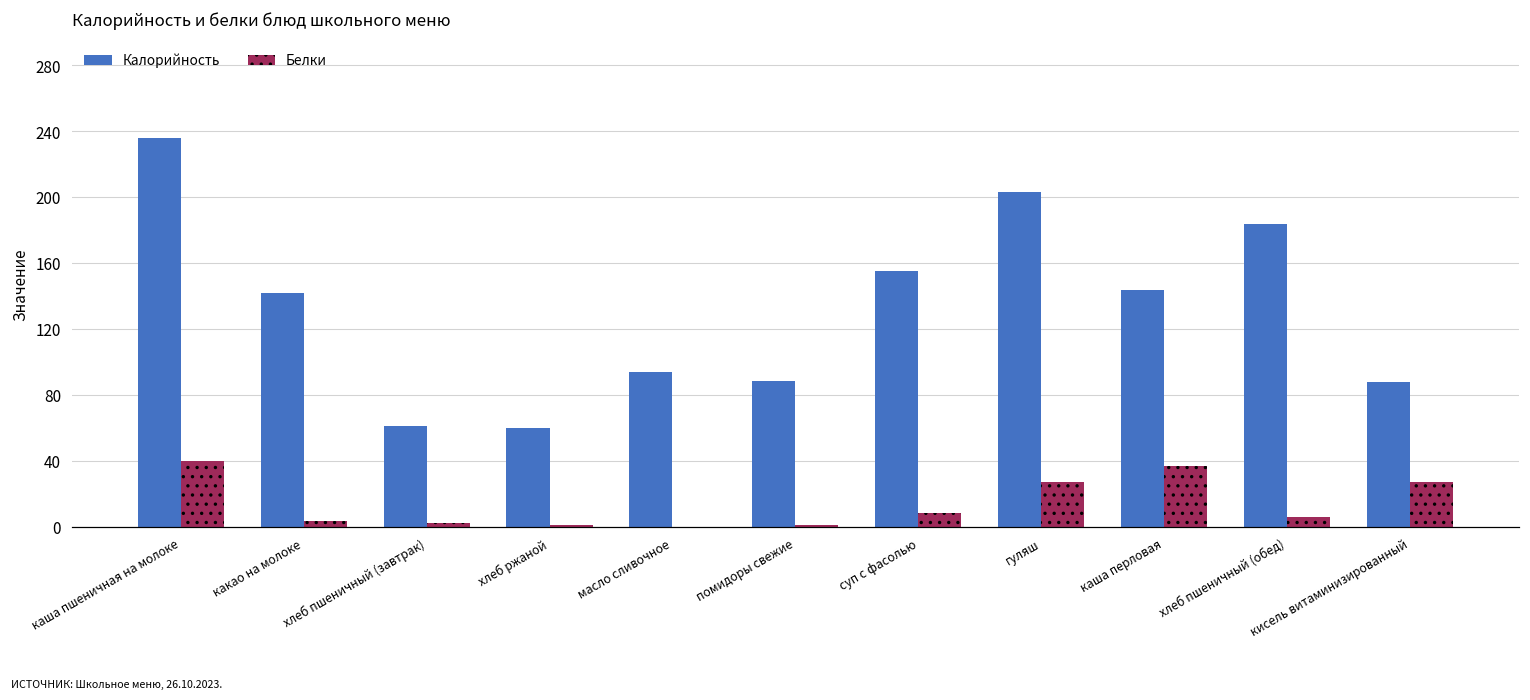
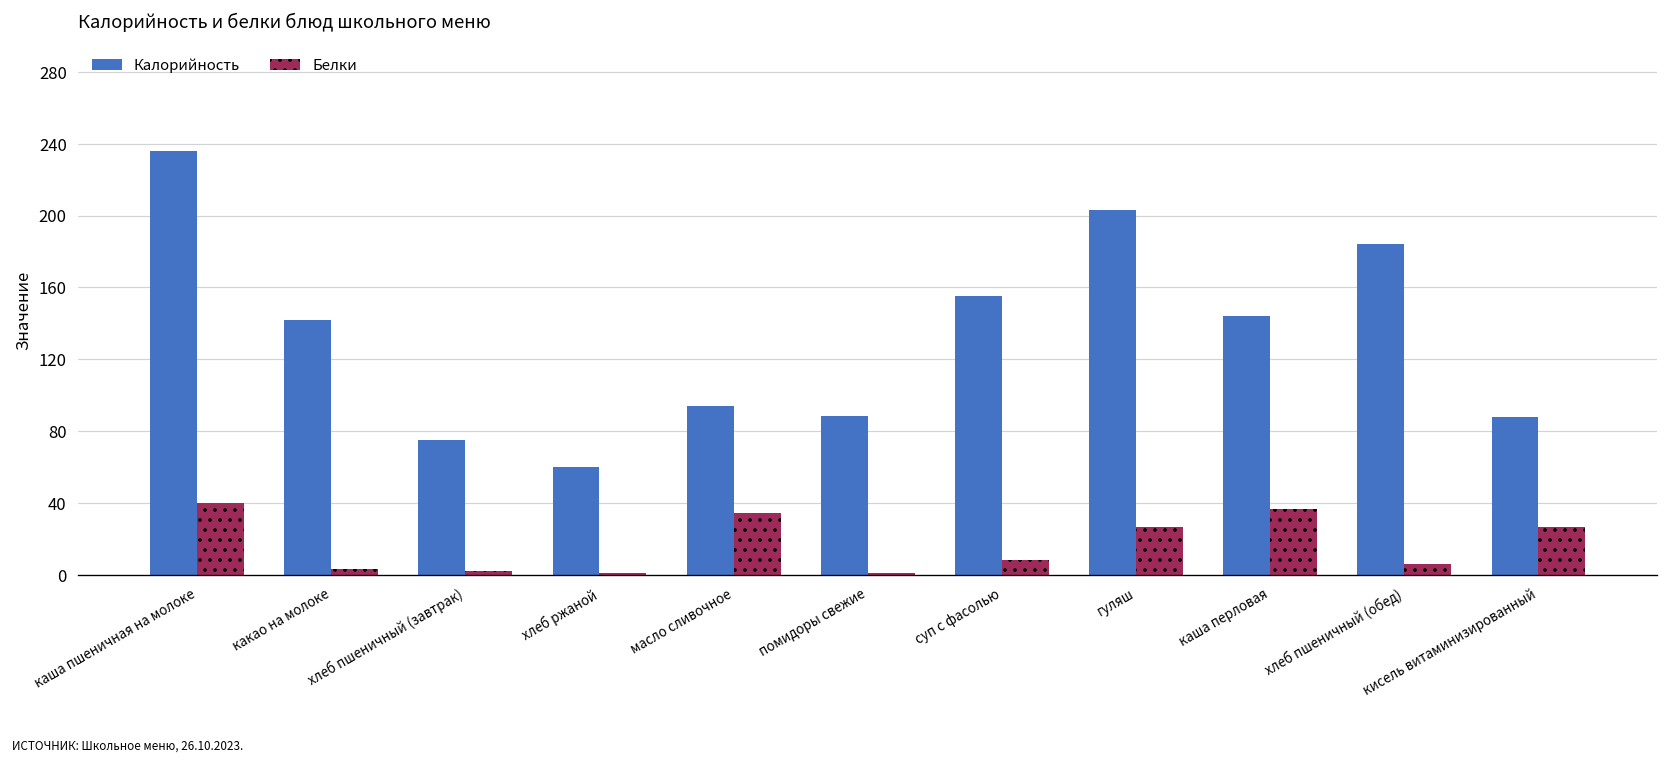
Калорийность, хлеб пшеничный (завтрак): 61 -> 75
Белки, масло сливочное: 0 -> 34
